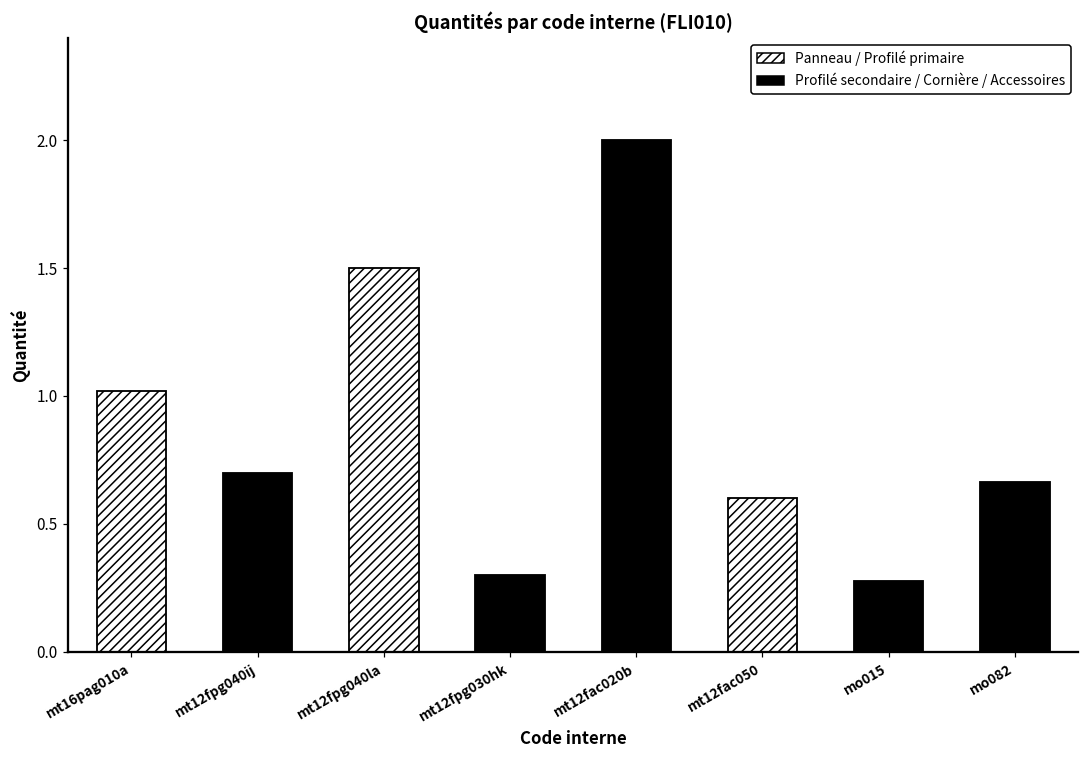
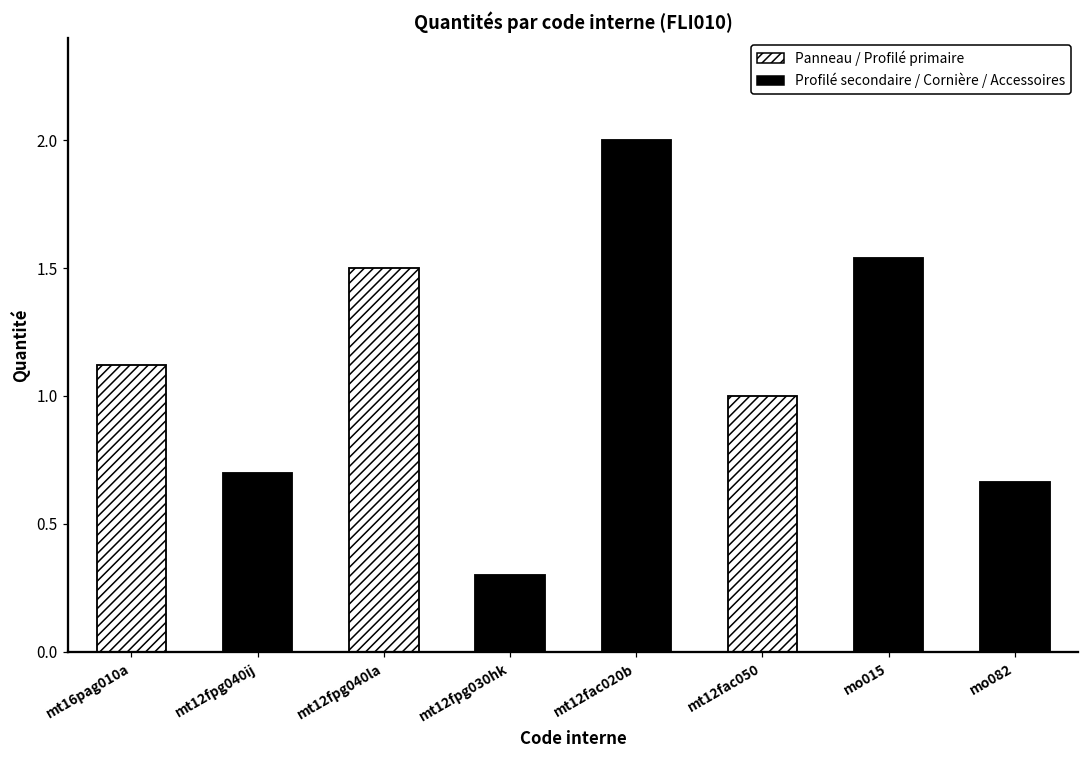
mt16pag010a: 1.02 -> 1.12
mt12fac050: 0.6 -> 1.0
mo015: 0.28 -> 1.54
